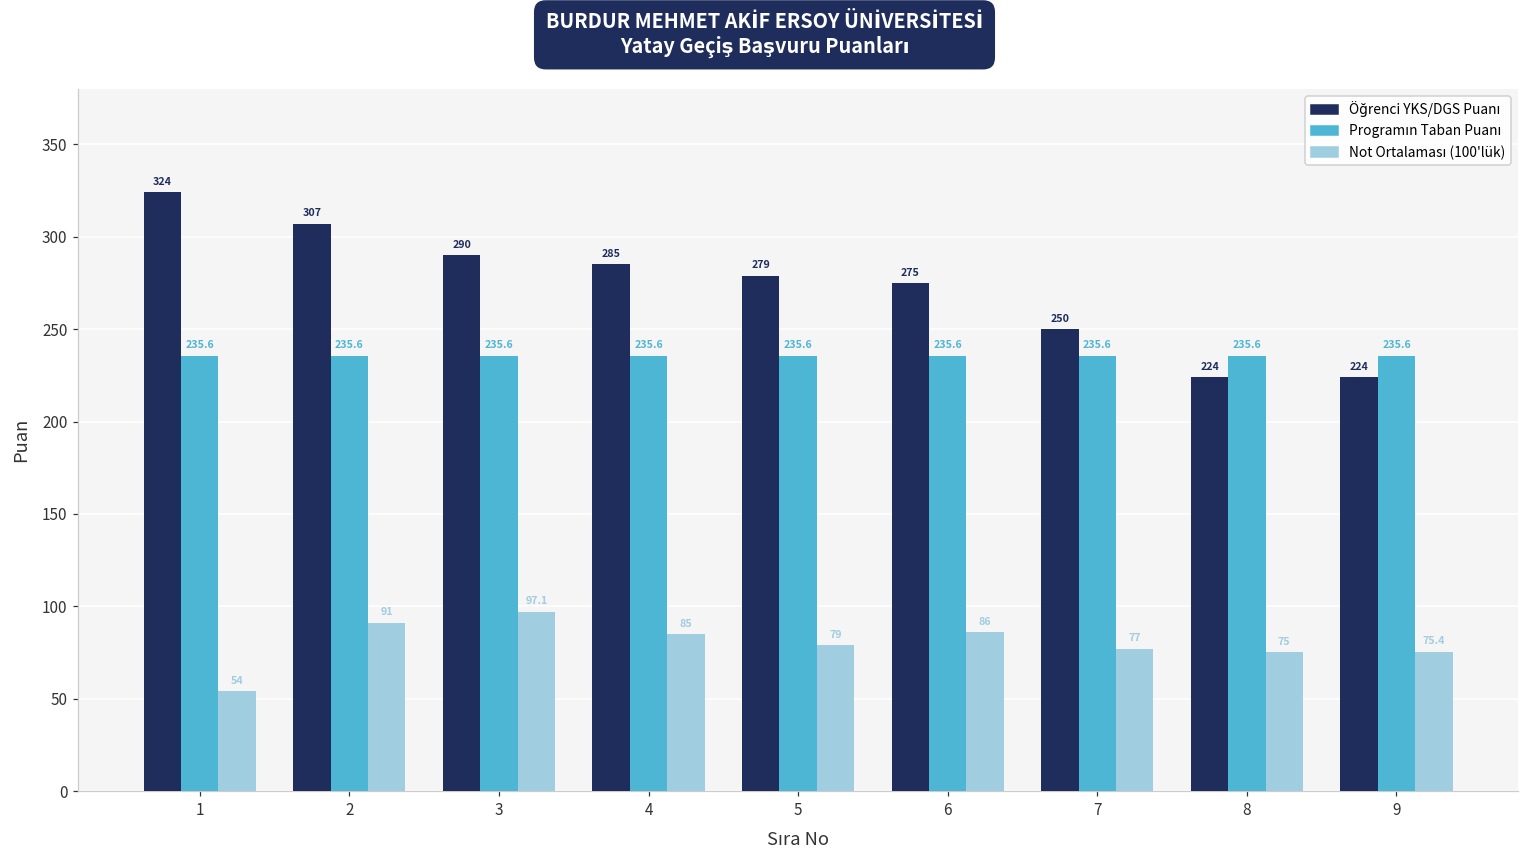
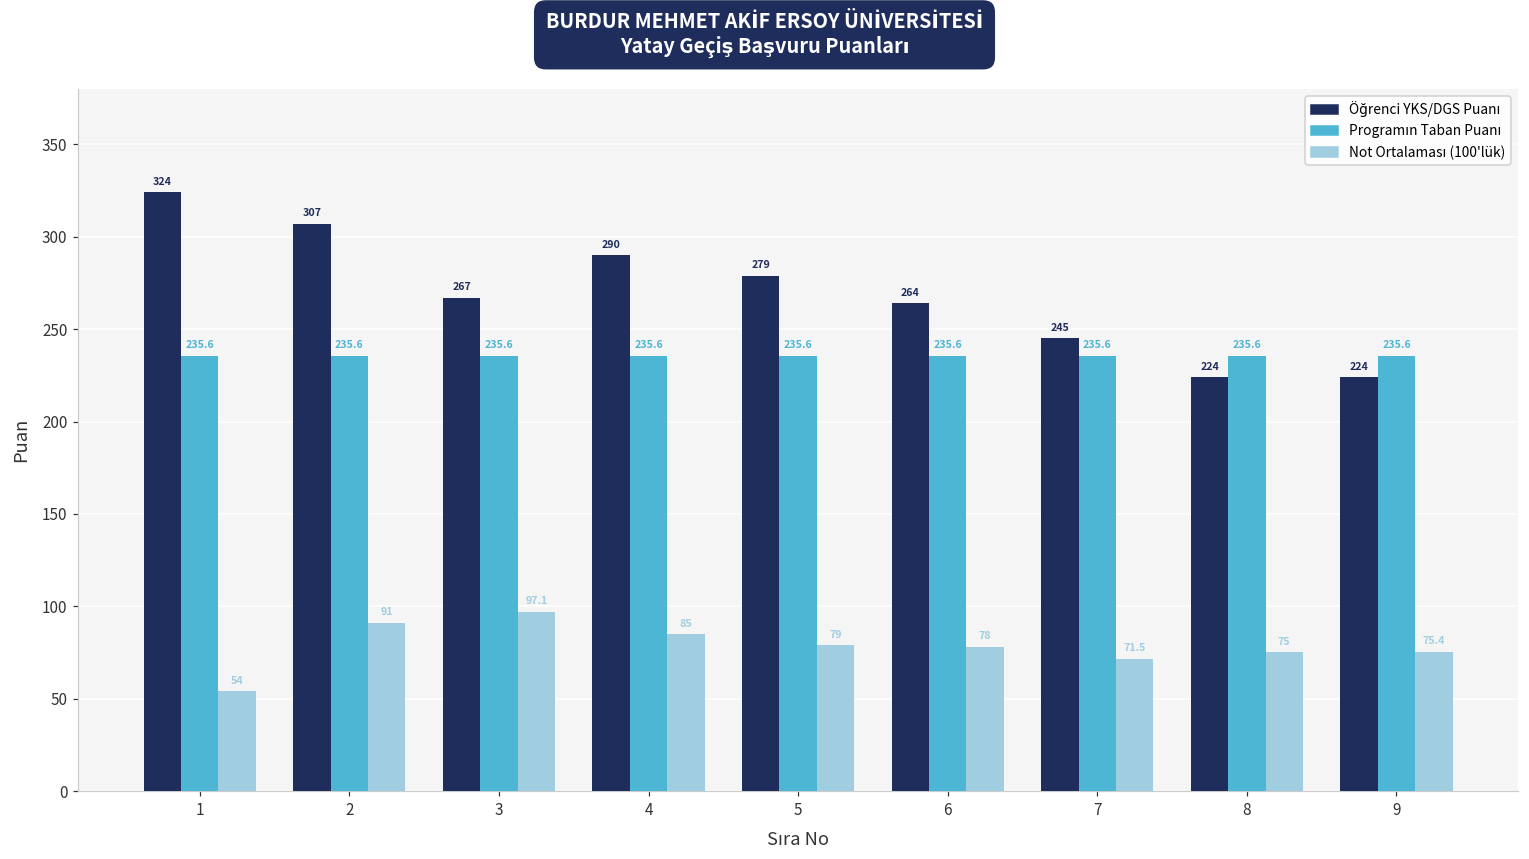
Öğrenci YKS/DGS Puanı, 3: 290 -> 267
Öğrenci YKS/DGS Puanı, 4: 285 -> 290
Öğrenci YKS/DGS Puanı, 6: 275 -> 264
Not Ortalaması (100'lük), 6: 86 -> 78
Öğrenci YKS/DGS Puanı, 7: 250 -> 245
Not Ortalaması (100'lük), 7: 77 -> 71.5
